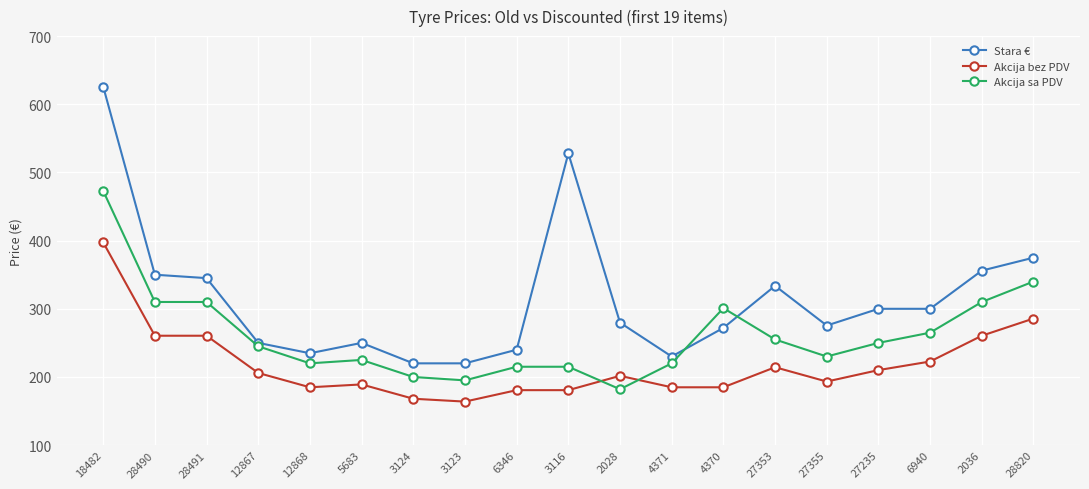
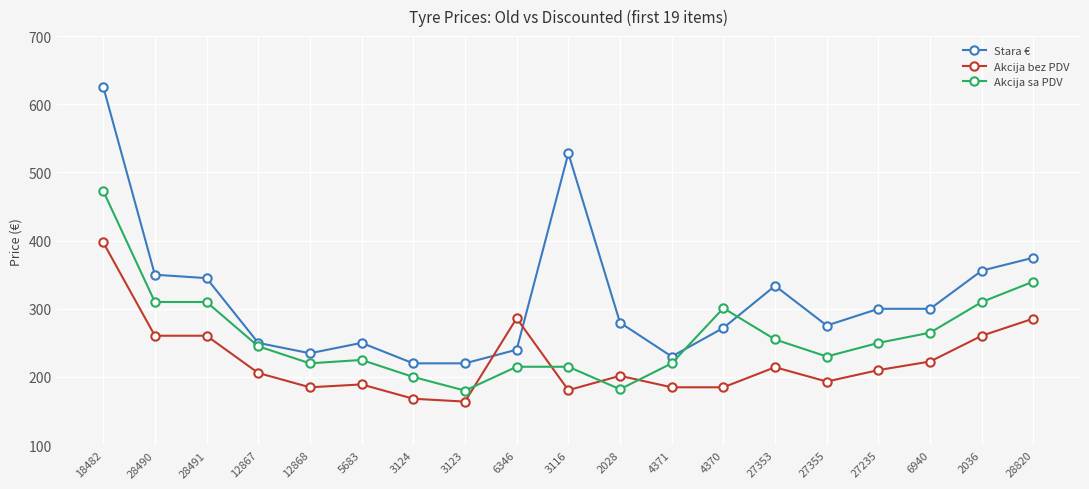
Akcija sa PDV, 3123: 200 -> 180
Akcija bez PDV, 6346: 180 -> 290
